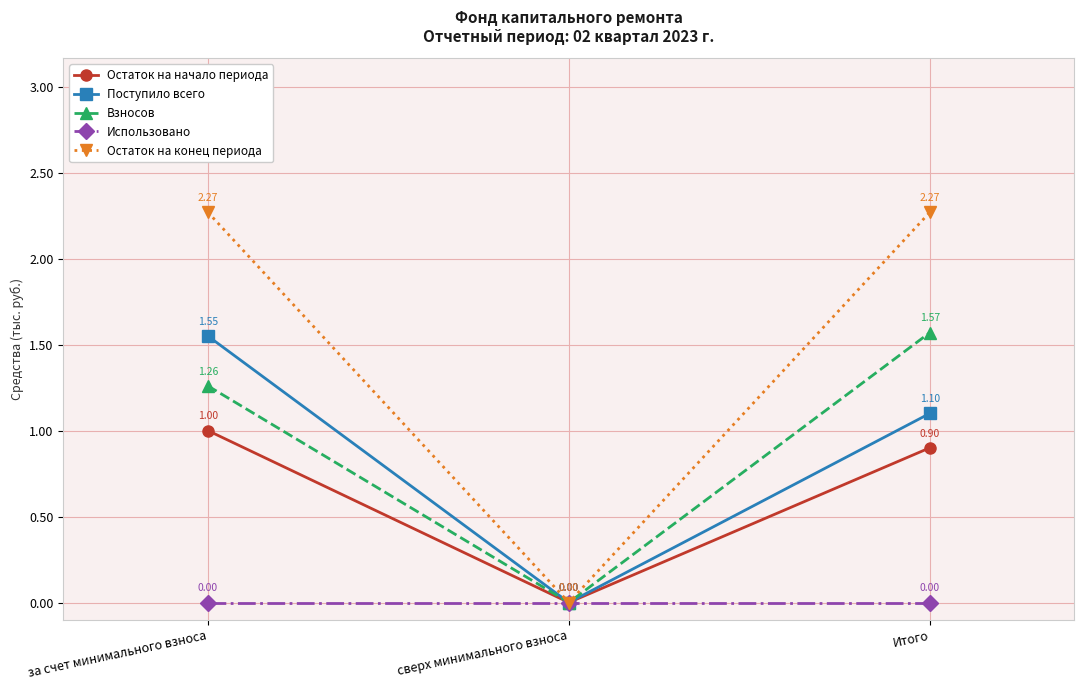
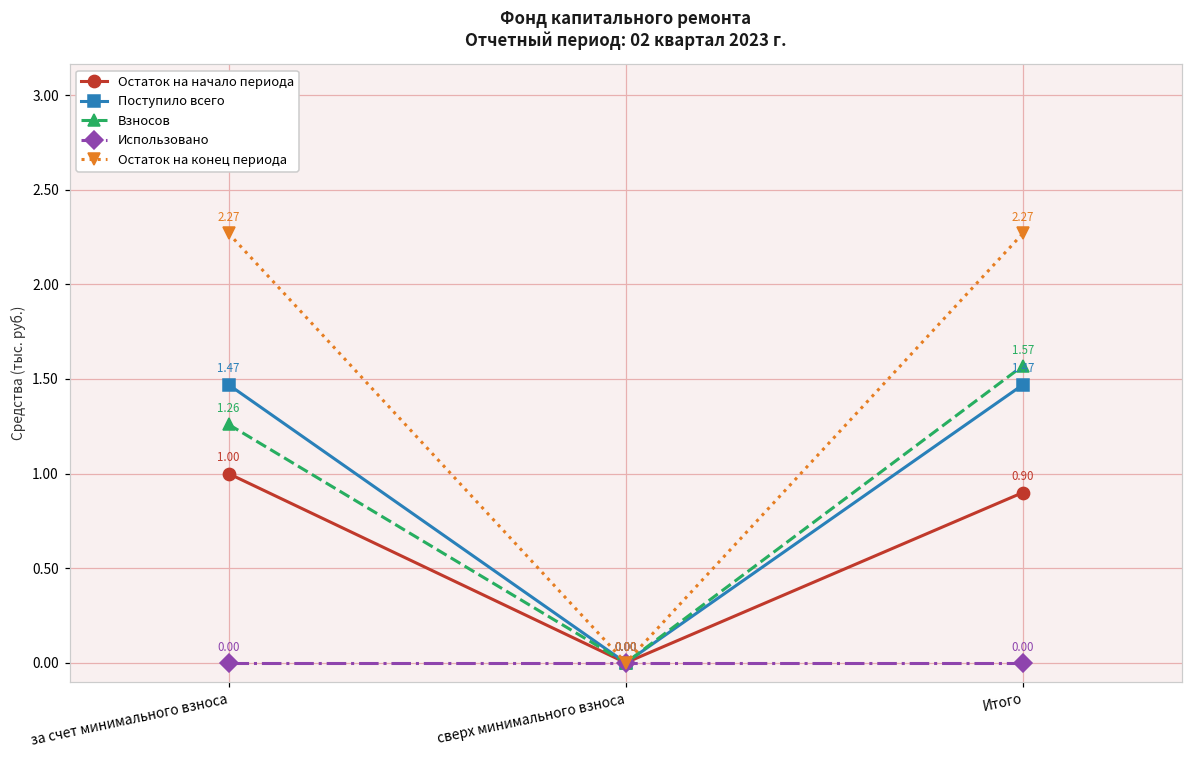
Поступило всего, за счет минимального взноса: 1.55 -> 1.47
Поступило всего, Итого: 1.10 -> 1.47
